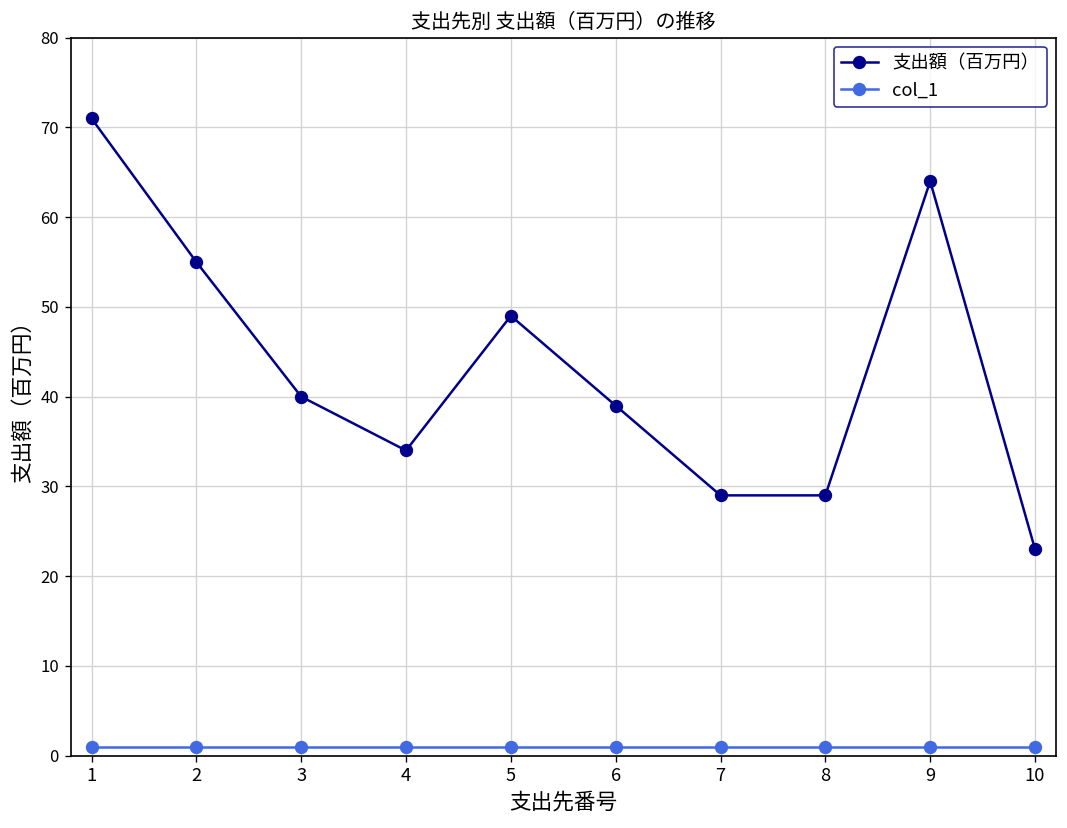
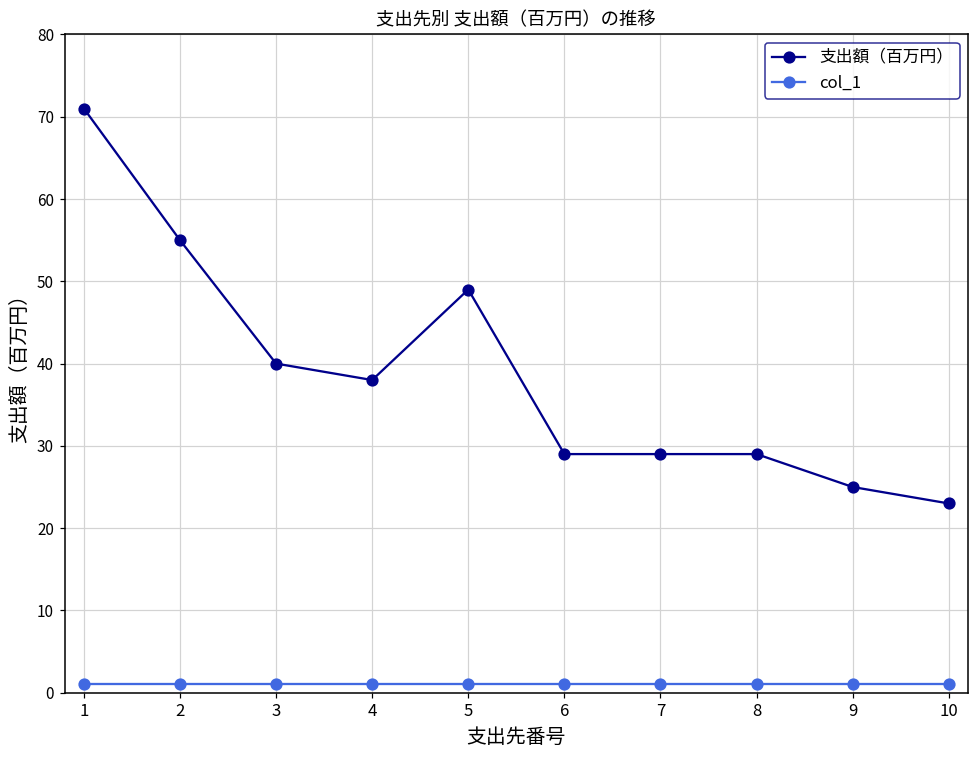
支出額（百万円）, 4: 34 -> 38
支出額（百万円）, 6: 39 -> 29
支出額（百万円）, 9: 64 -> 25
